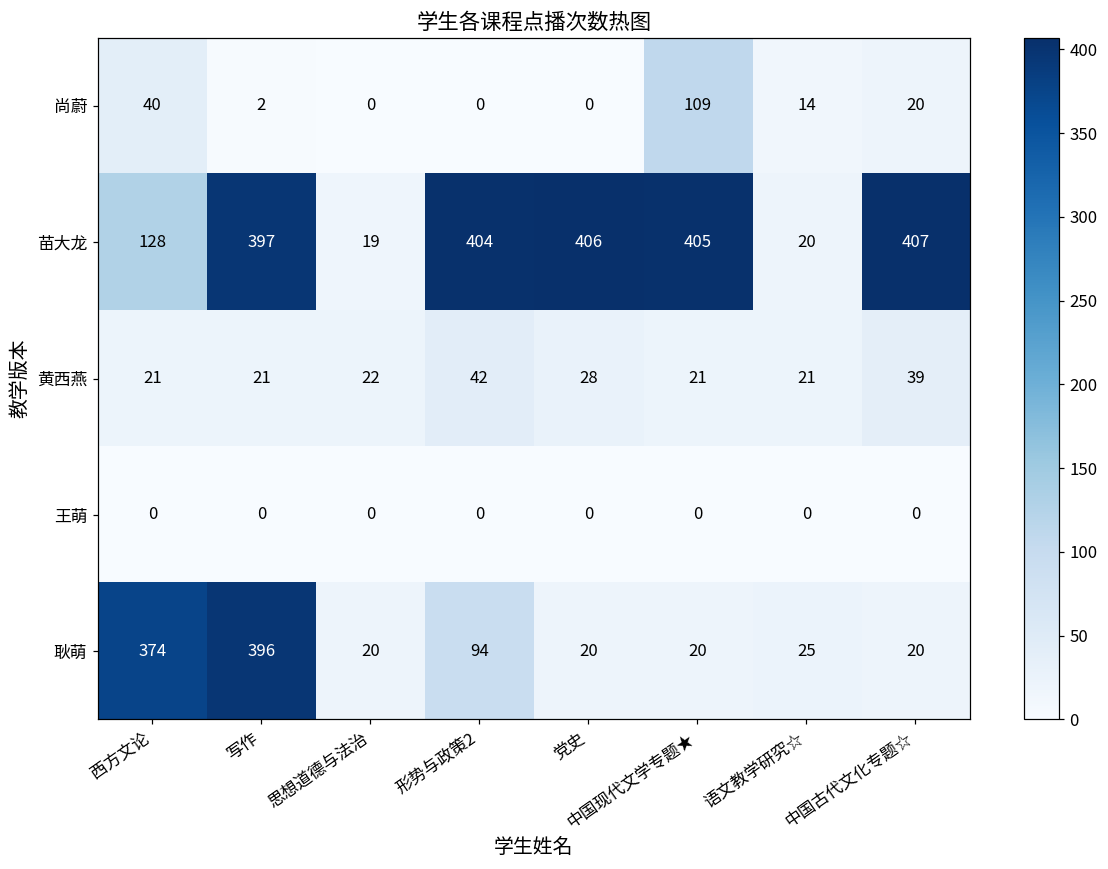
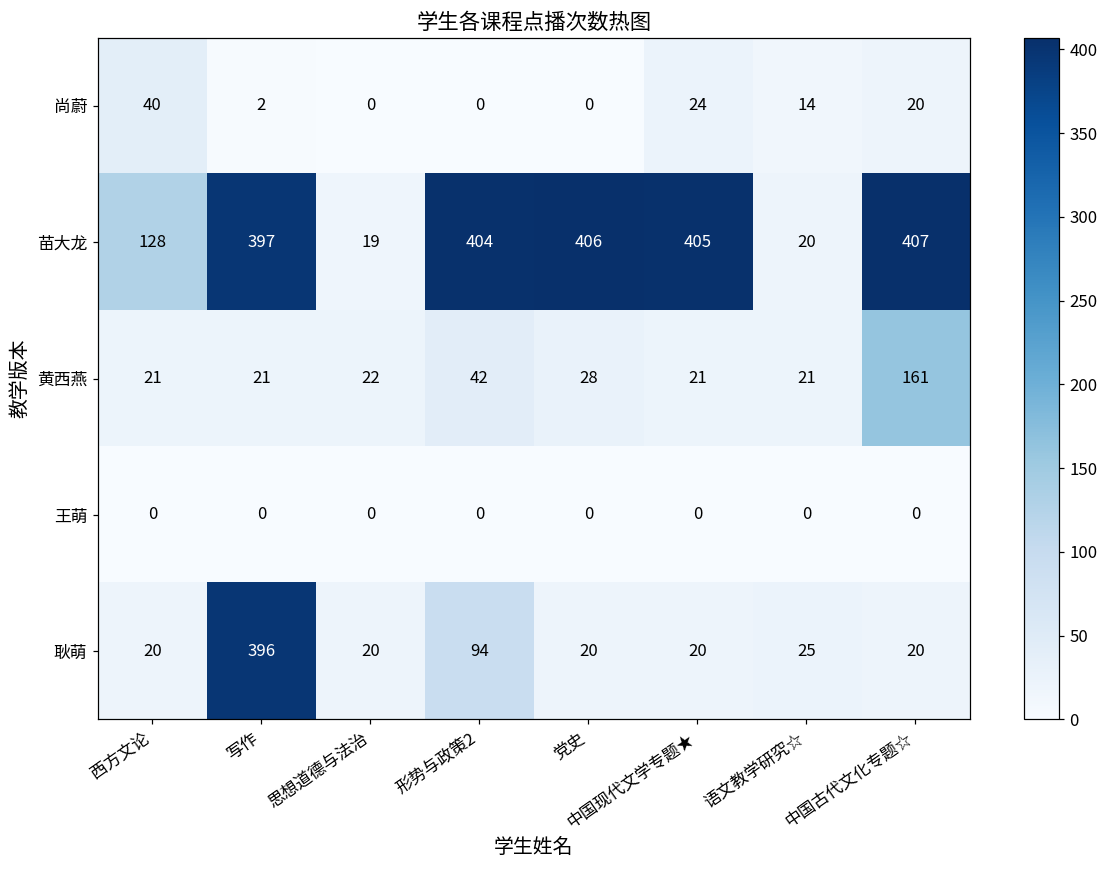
尚蔚, 中国现代文学专题★: 109 -> 24
黄西燕, 中国古代文化专题☆: 39 -> 161
耿萌, 西方文论: 374 -> 20
